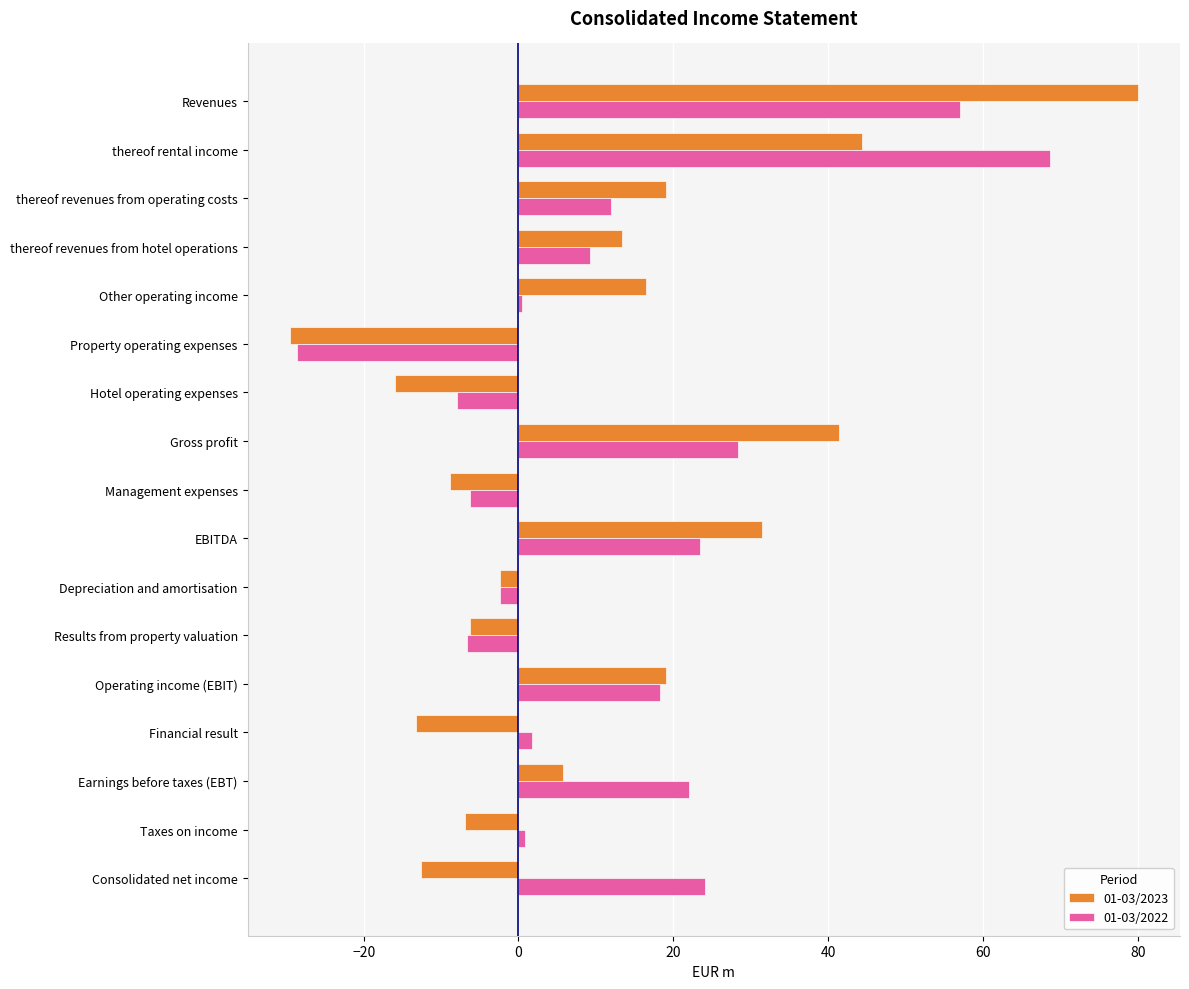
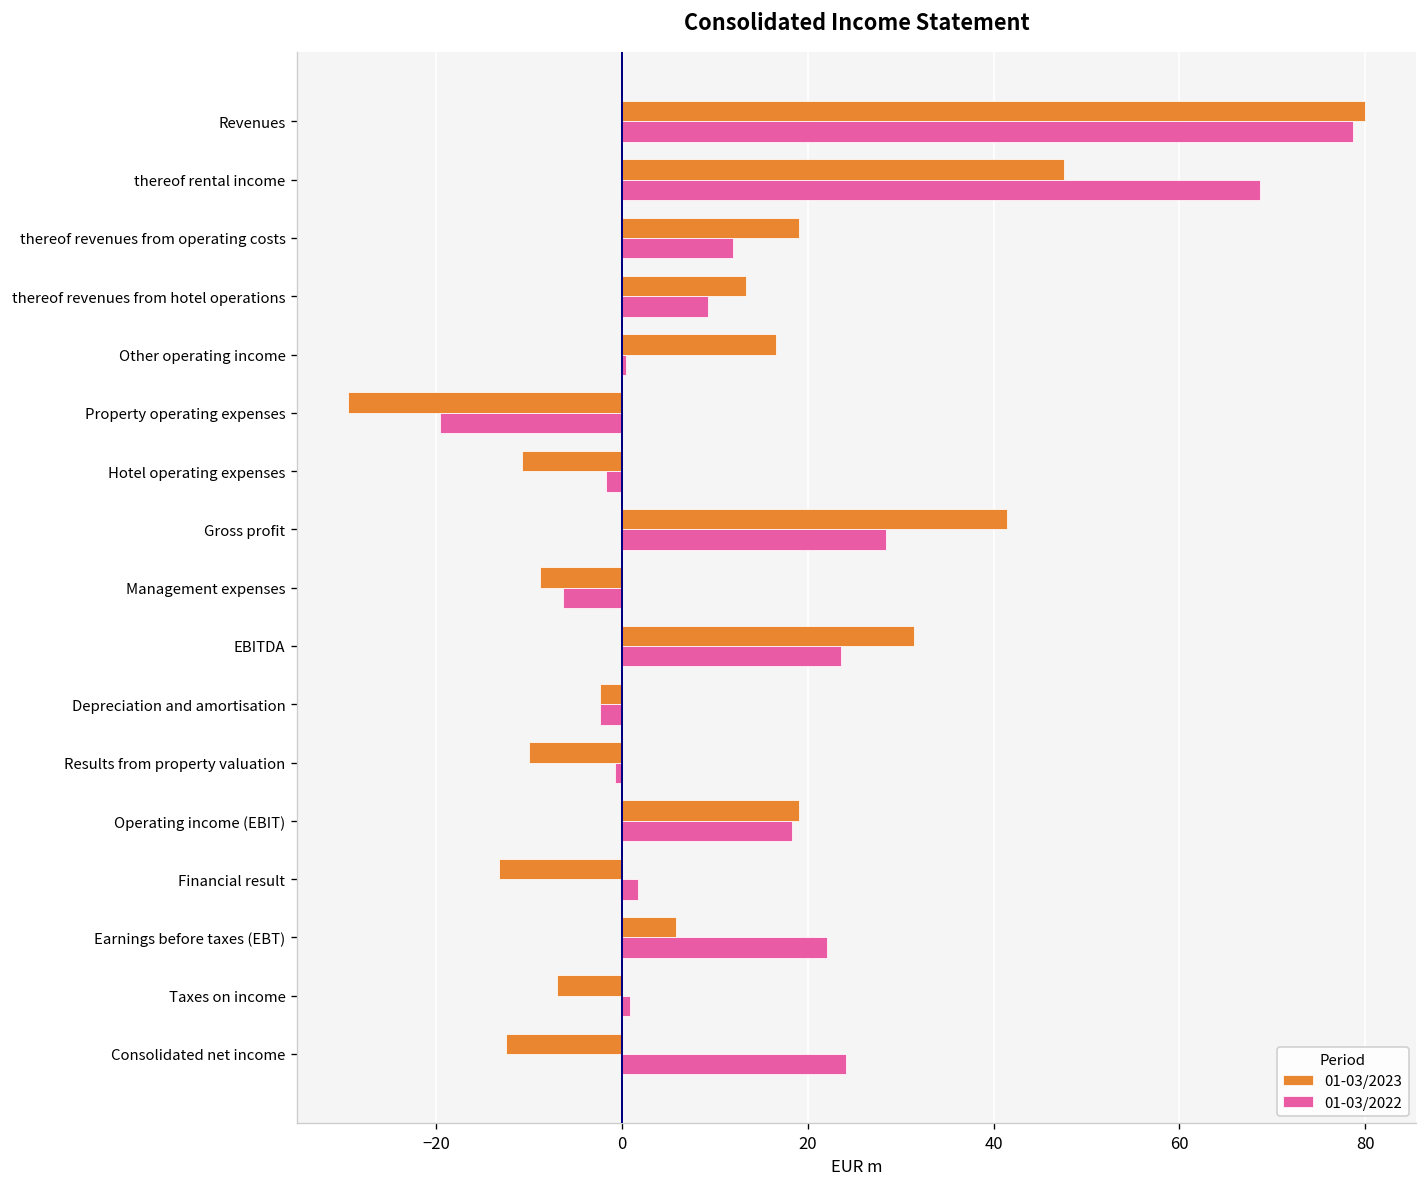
01-03/2022, Revenues: 57 -> 79
01-03/2023, thereof rental income: 44 -> 48
01-03/2022, Property operating expenses: -29 -> -20
01-03/2023, Hotel operating expenses: -16 -> -11
01-03/2022, Hotel operating expenses: -8 -> -2
01-03/2023, Results from property valuation: -6 -> -10
01-03/2022, Results from property valuation: -7 -> -1
